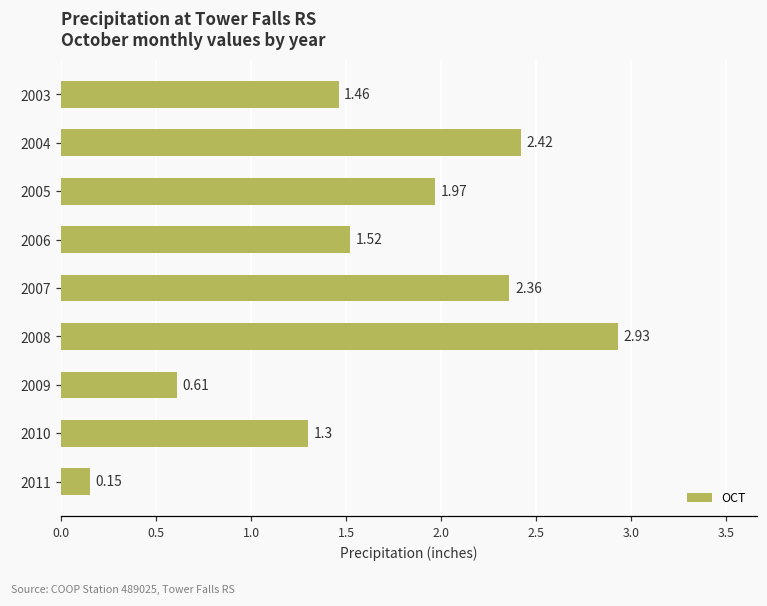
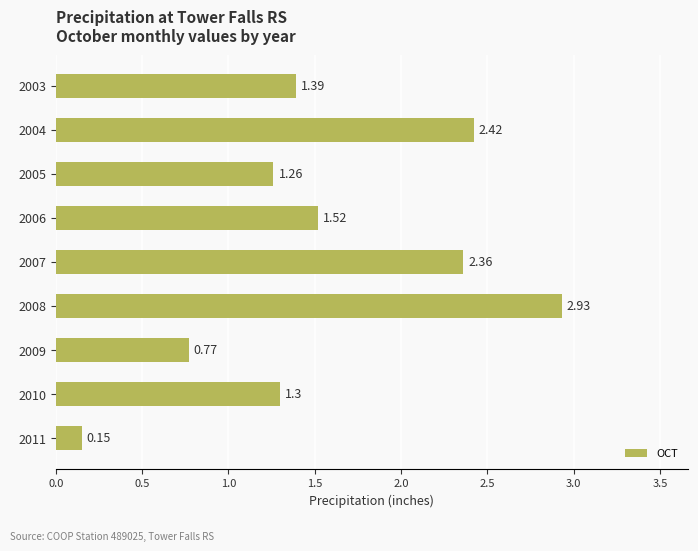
2003: 1.46 -> 1.39
2005: 1.97 -> 1.26
2009: 0.61 -> 0.77
